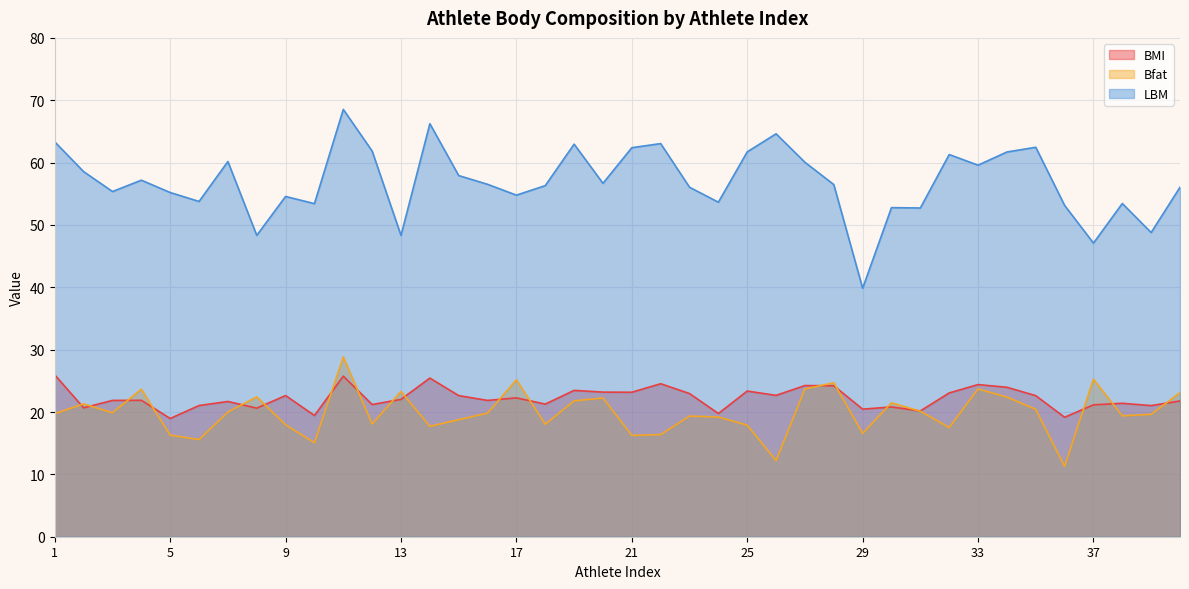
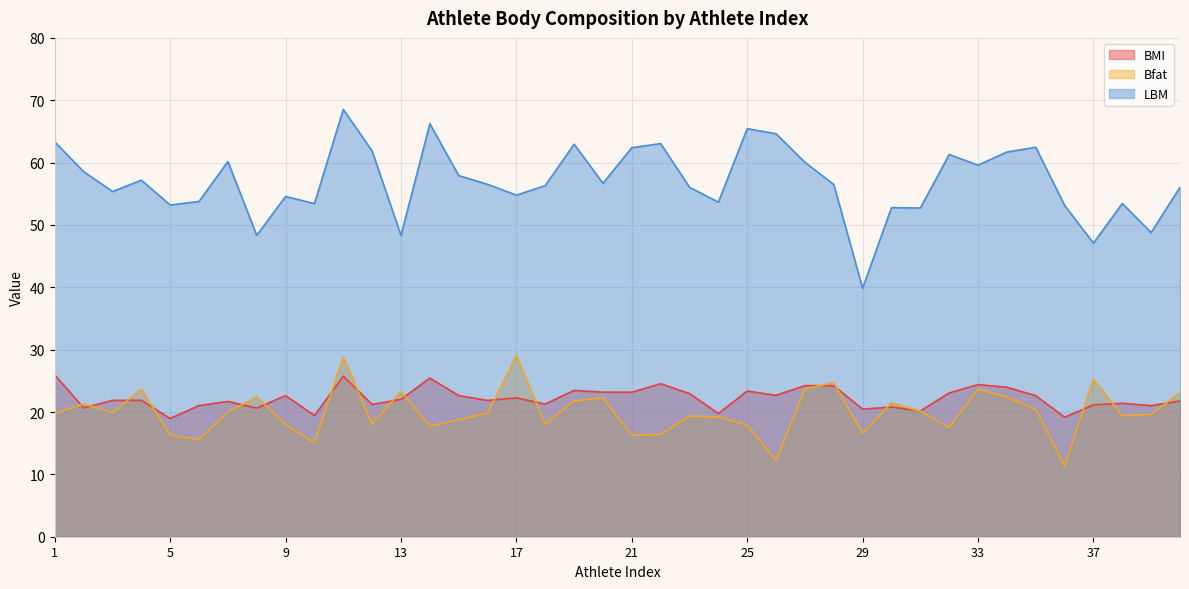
LBM, 5: 55 -> 53
Bfat, 17: 25 -> 29
LBM, 25: 62 -> 65
